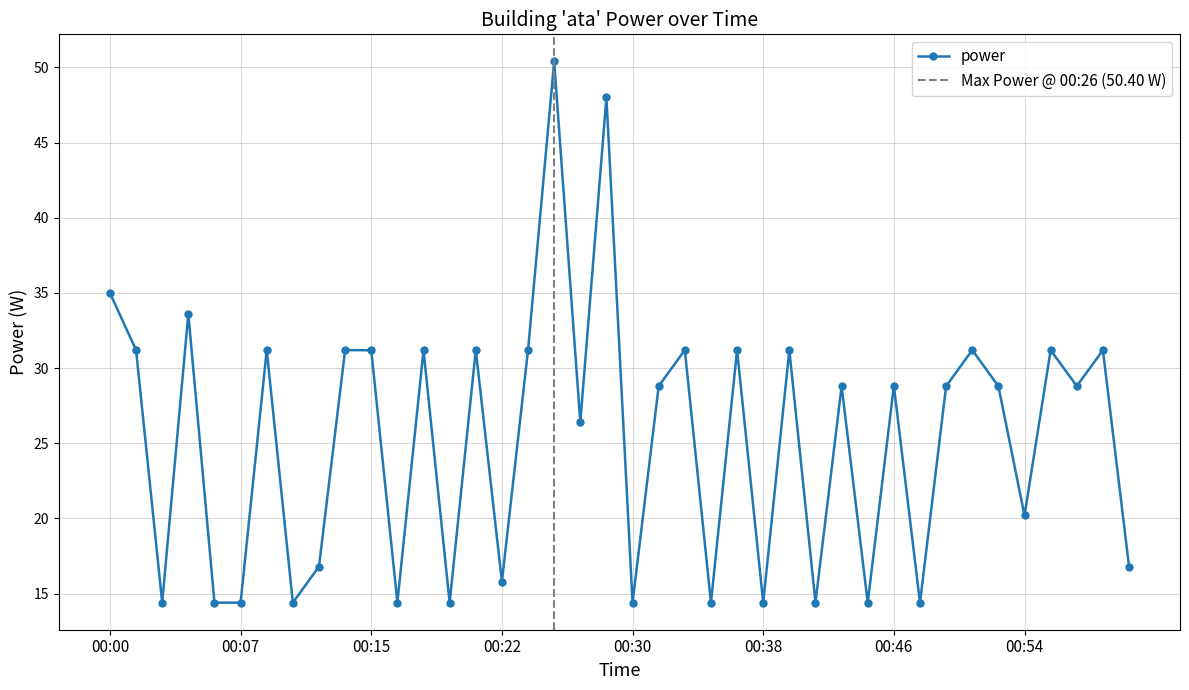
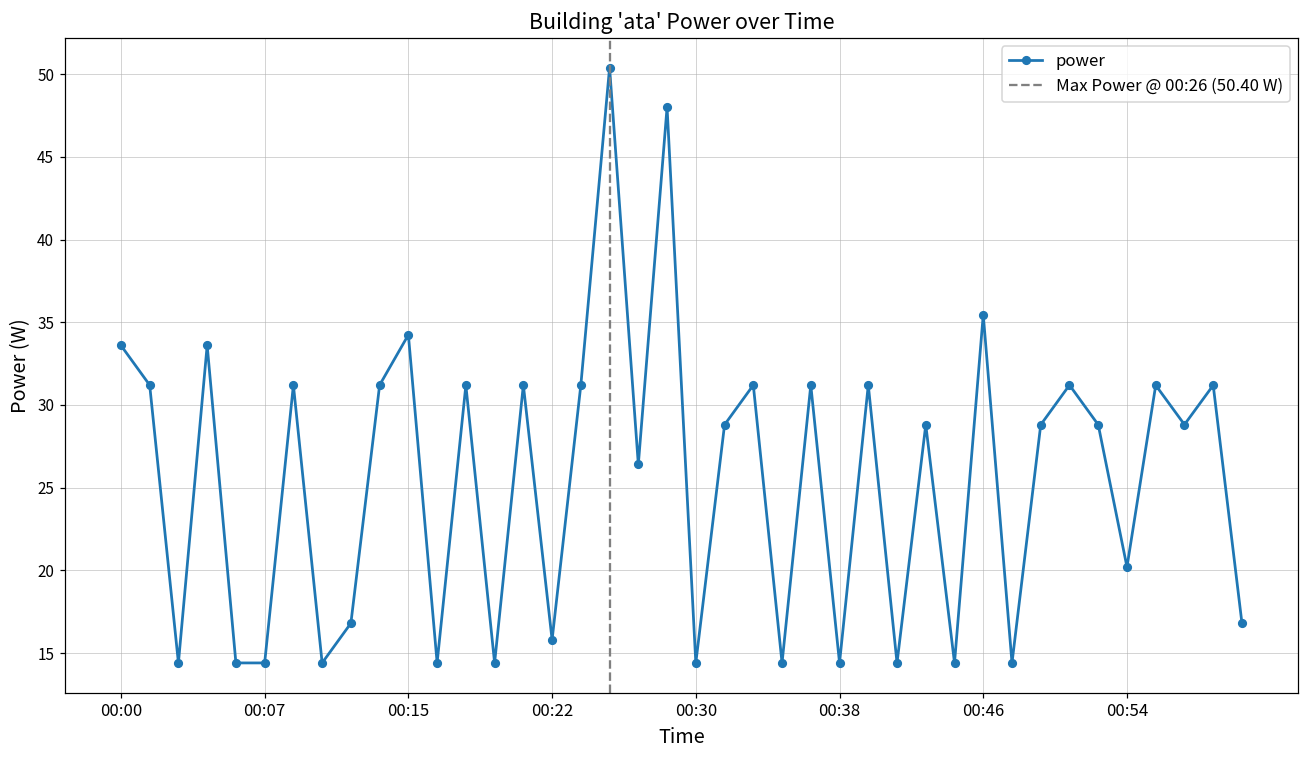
00:00: 35.0 -> 33.6
00:15: 31.2 -> 34.2
00:46: 28.8 -> 35.5
